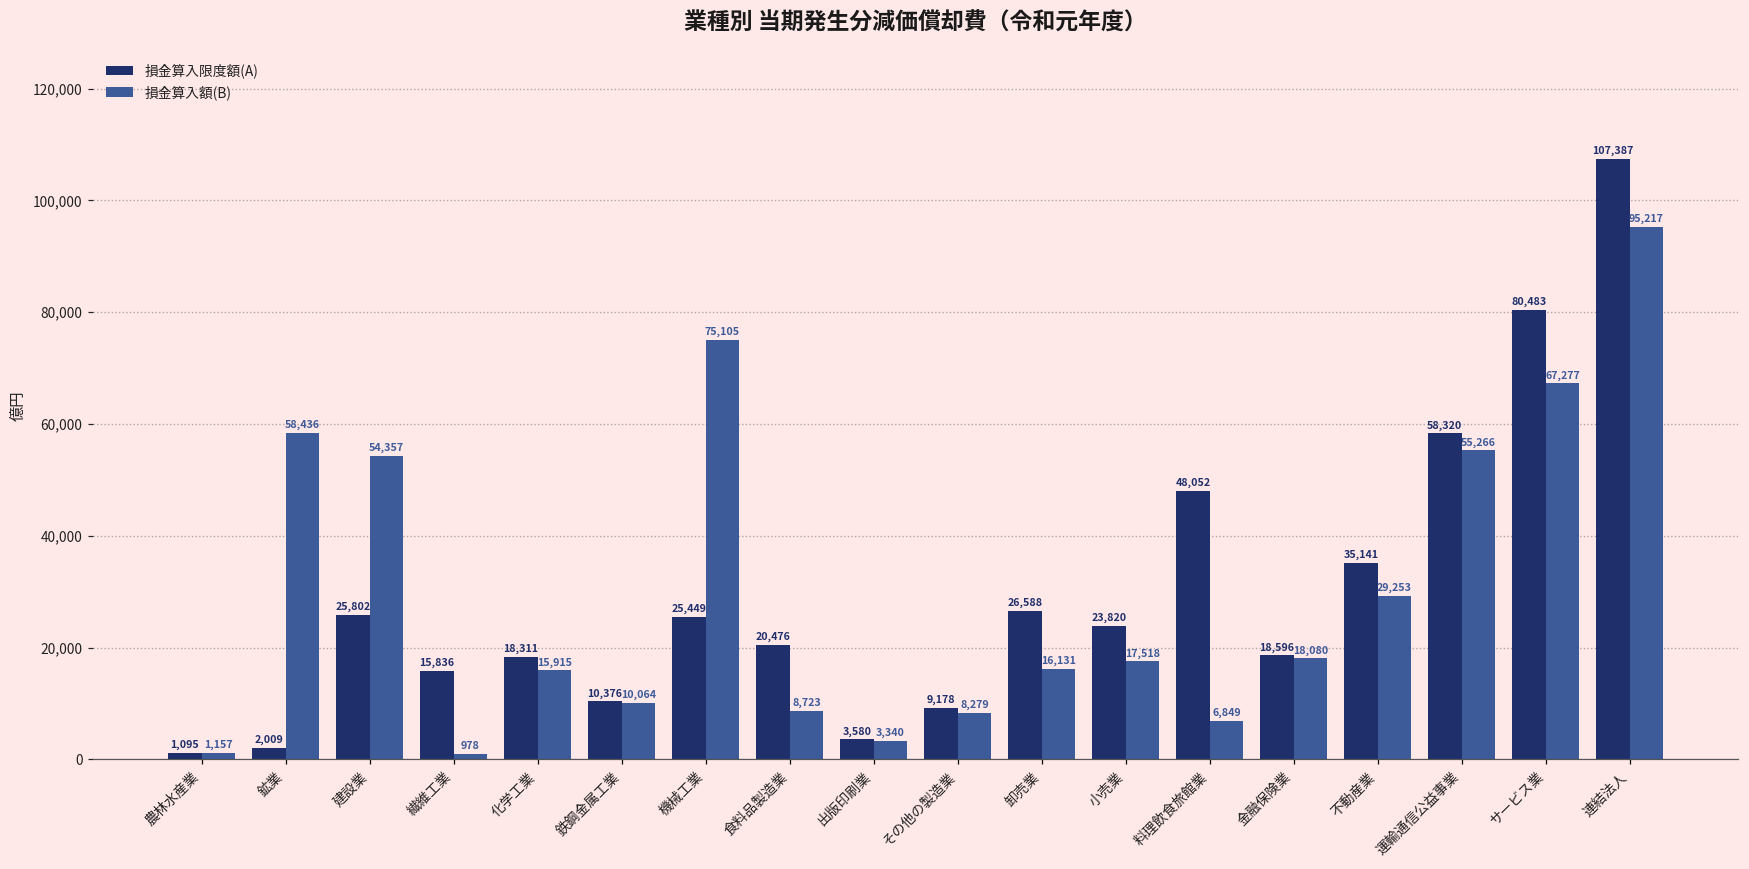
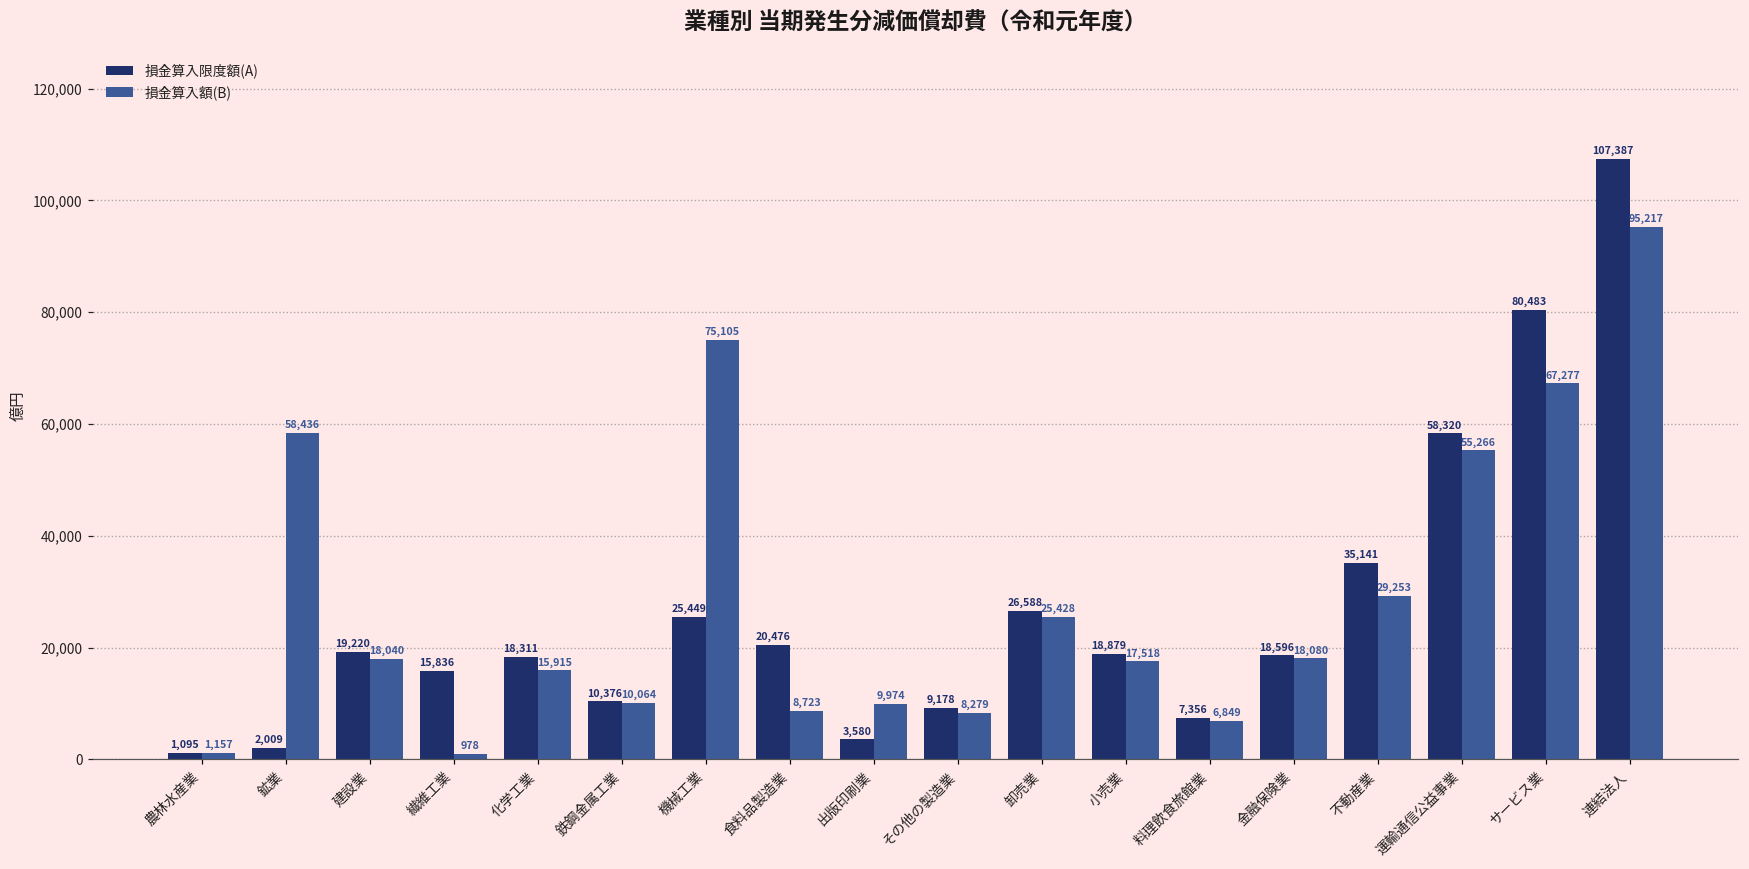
損金算入限度額(A), 建設業: 25,802 -> 19,220
損金算入額(B), 建設業: 54,357 -> 18,040
損金算入額(B), 出版印刷業: 3,340 -> 9,974
損金算入額(B), 卸売業: 16,131 -> 25,428
損金算入限度額(A), 小売業: 23,820 -> 18,879
損金算入限度額(A), 料理飲食旅館業: 48,052 -> 7,356
